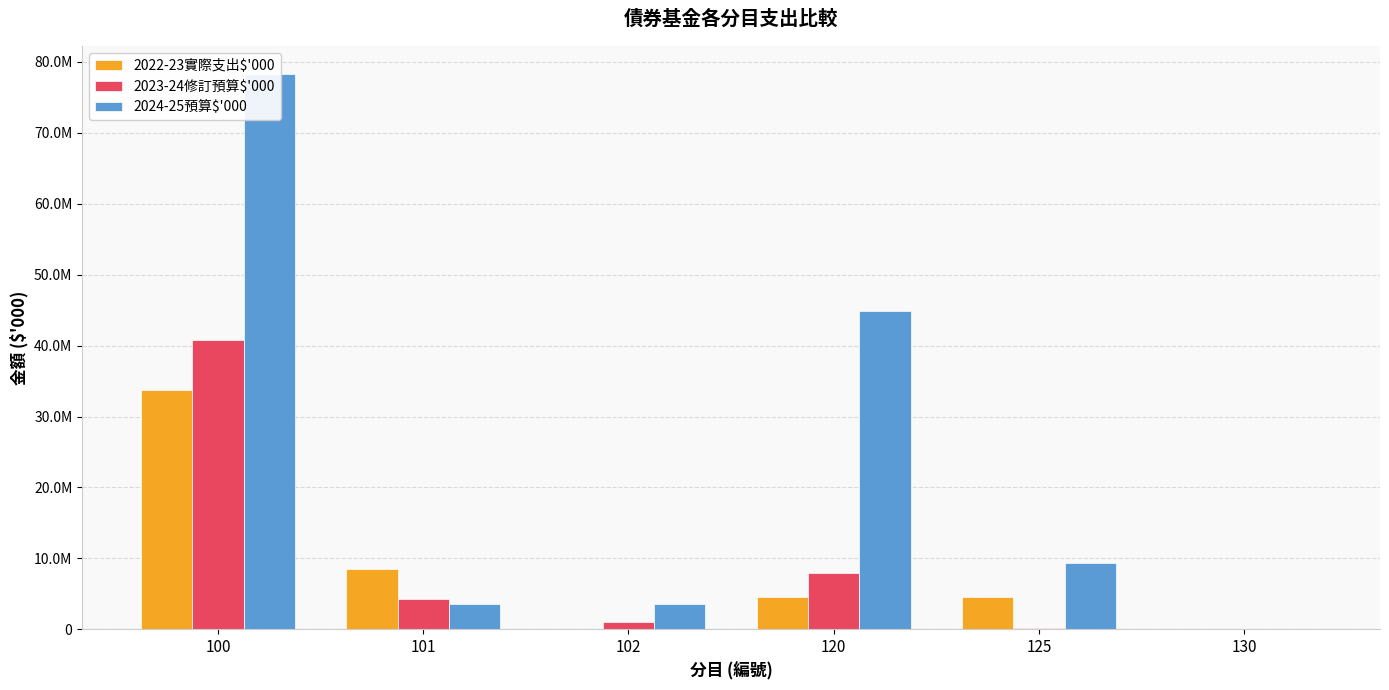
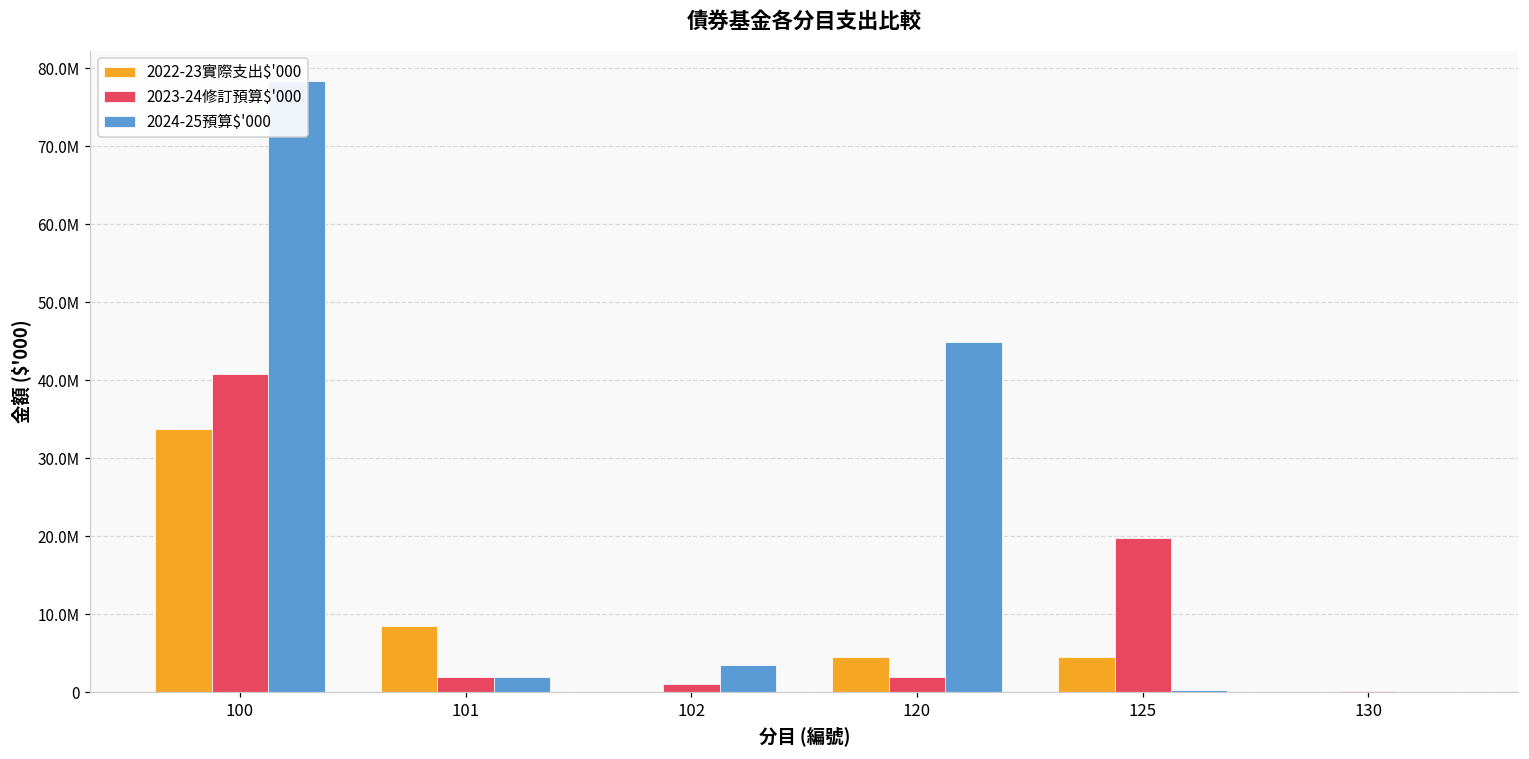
2023-24修訂預算$'000, 101: 4000000 -> 2000000
2024-25預算$'000, 101: 4000000 -> 2000000
2023-24修訂預算$'000, 120: 8000000 -> 2000000
2023-24修訂預算$'000, 125: 0 -> 20000000
2024-25預算$'000, 125: 9000000 -> 0
